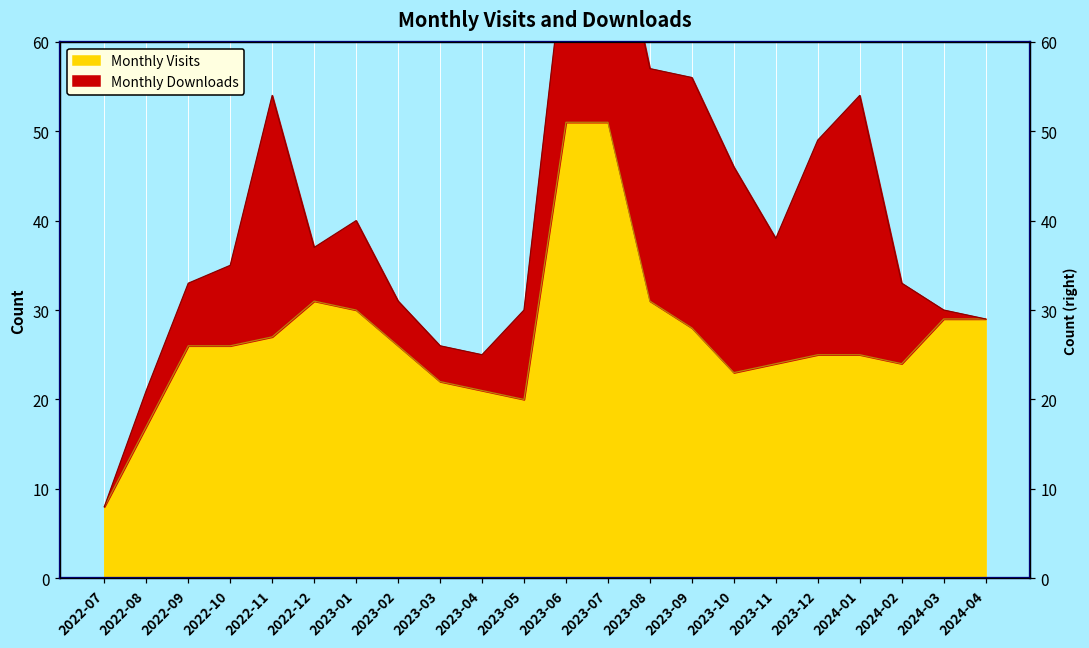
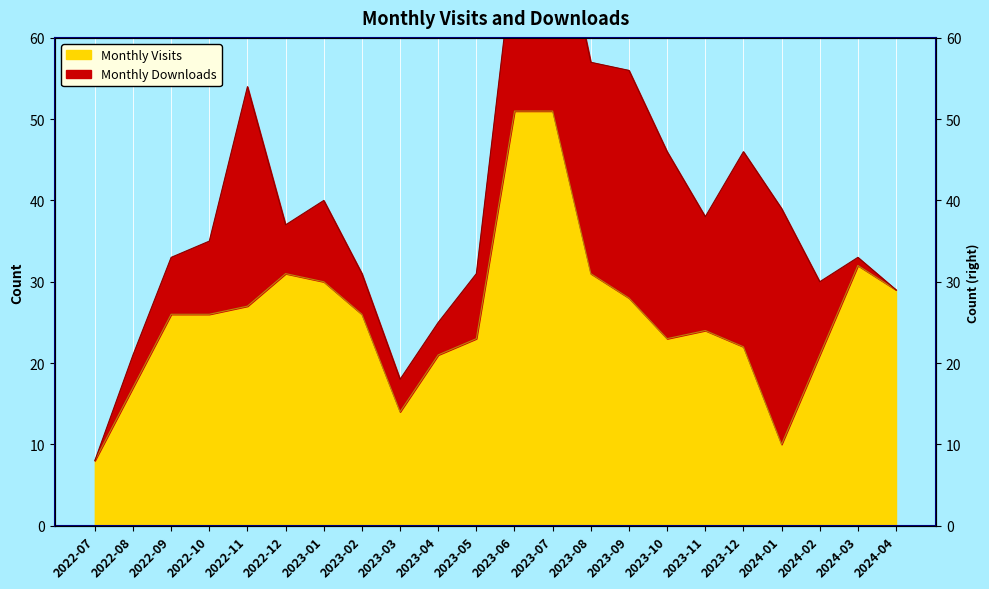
Monthly Visits, 2023-03: 22 -> 14
Monthly Visits, 2023-05: 20 -> 23
Monthly Downloads, 2023-05: 10 -> 8
Monthly Visits, 2023-12: 25 -> 22
Monthly Visits, 2024-01: 25 -> 10
Monthly Visits, 2024-02: 24 -> 21
Monthly Visits, 2024-03: 29 -> 32
